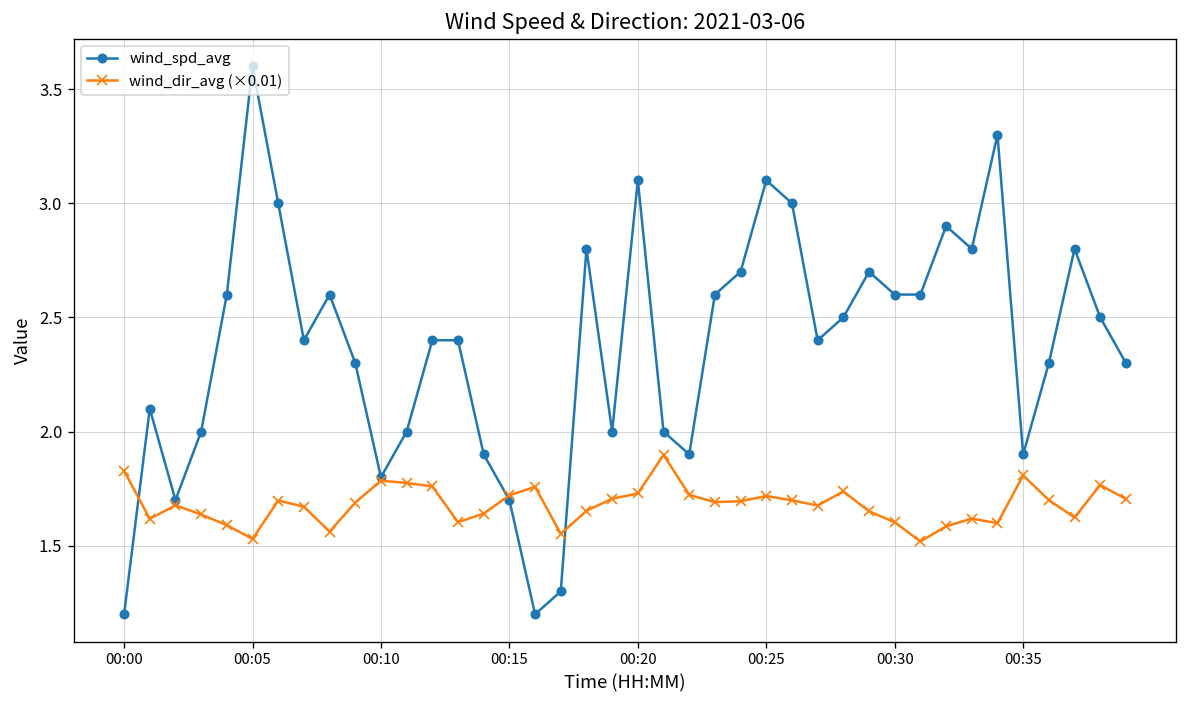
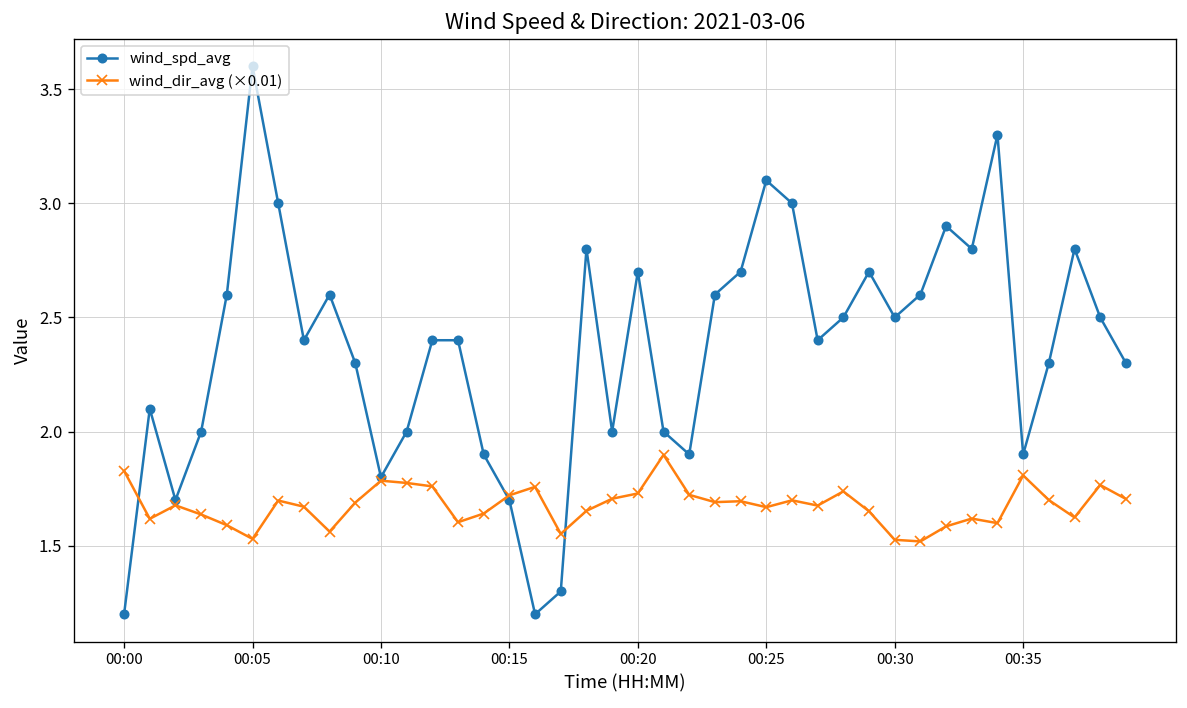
wind_spd_avg, 00:20: 3.1 -> 2.7
wind_dir_avg (×0.01), 00:25: 1.72 -> 1.67
wind_spd_avg, 00:30: 2.6 -> 2.5
wind_dir_avg (×0.01), 00:30: 1.60 -> 1.53
